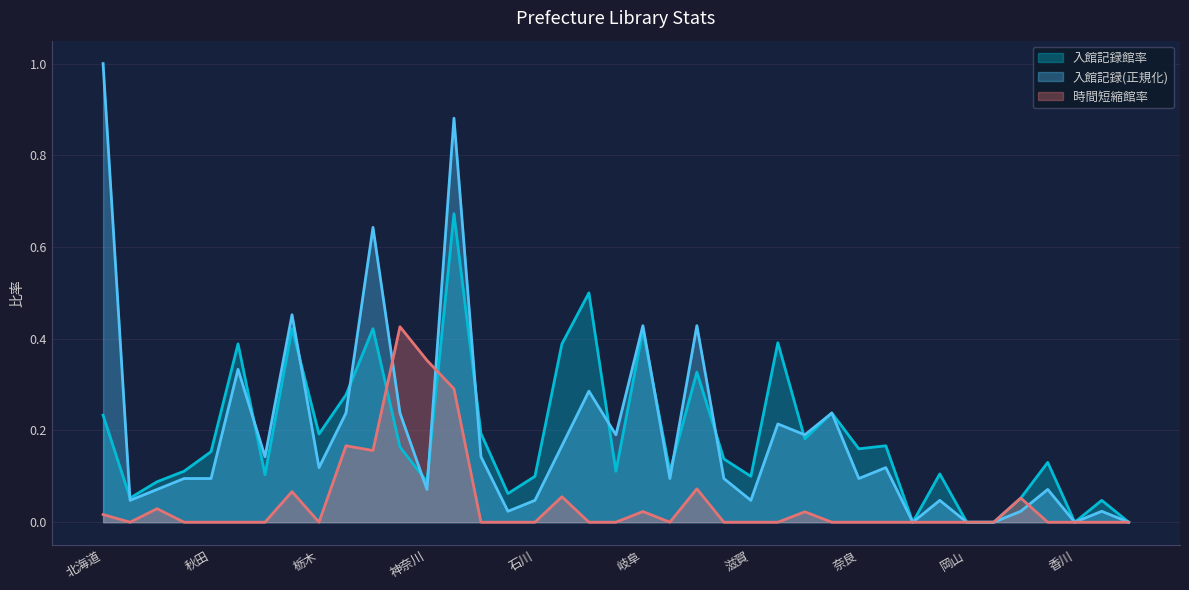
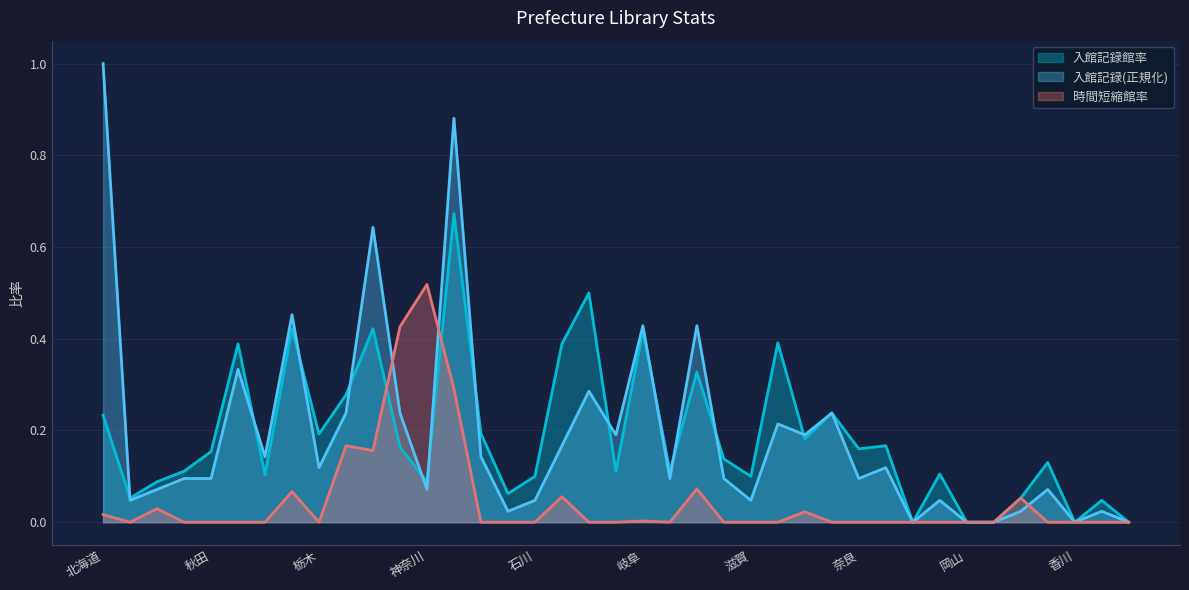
時間短縮館率, 神奈川: 0.35 -> 0.52
時間短縮館率, 岐阜: 0.02 -> 0.00
